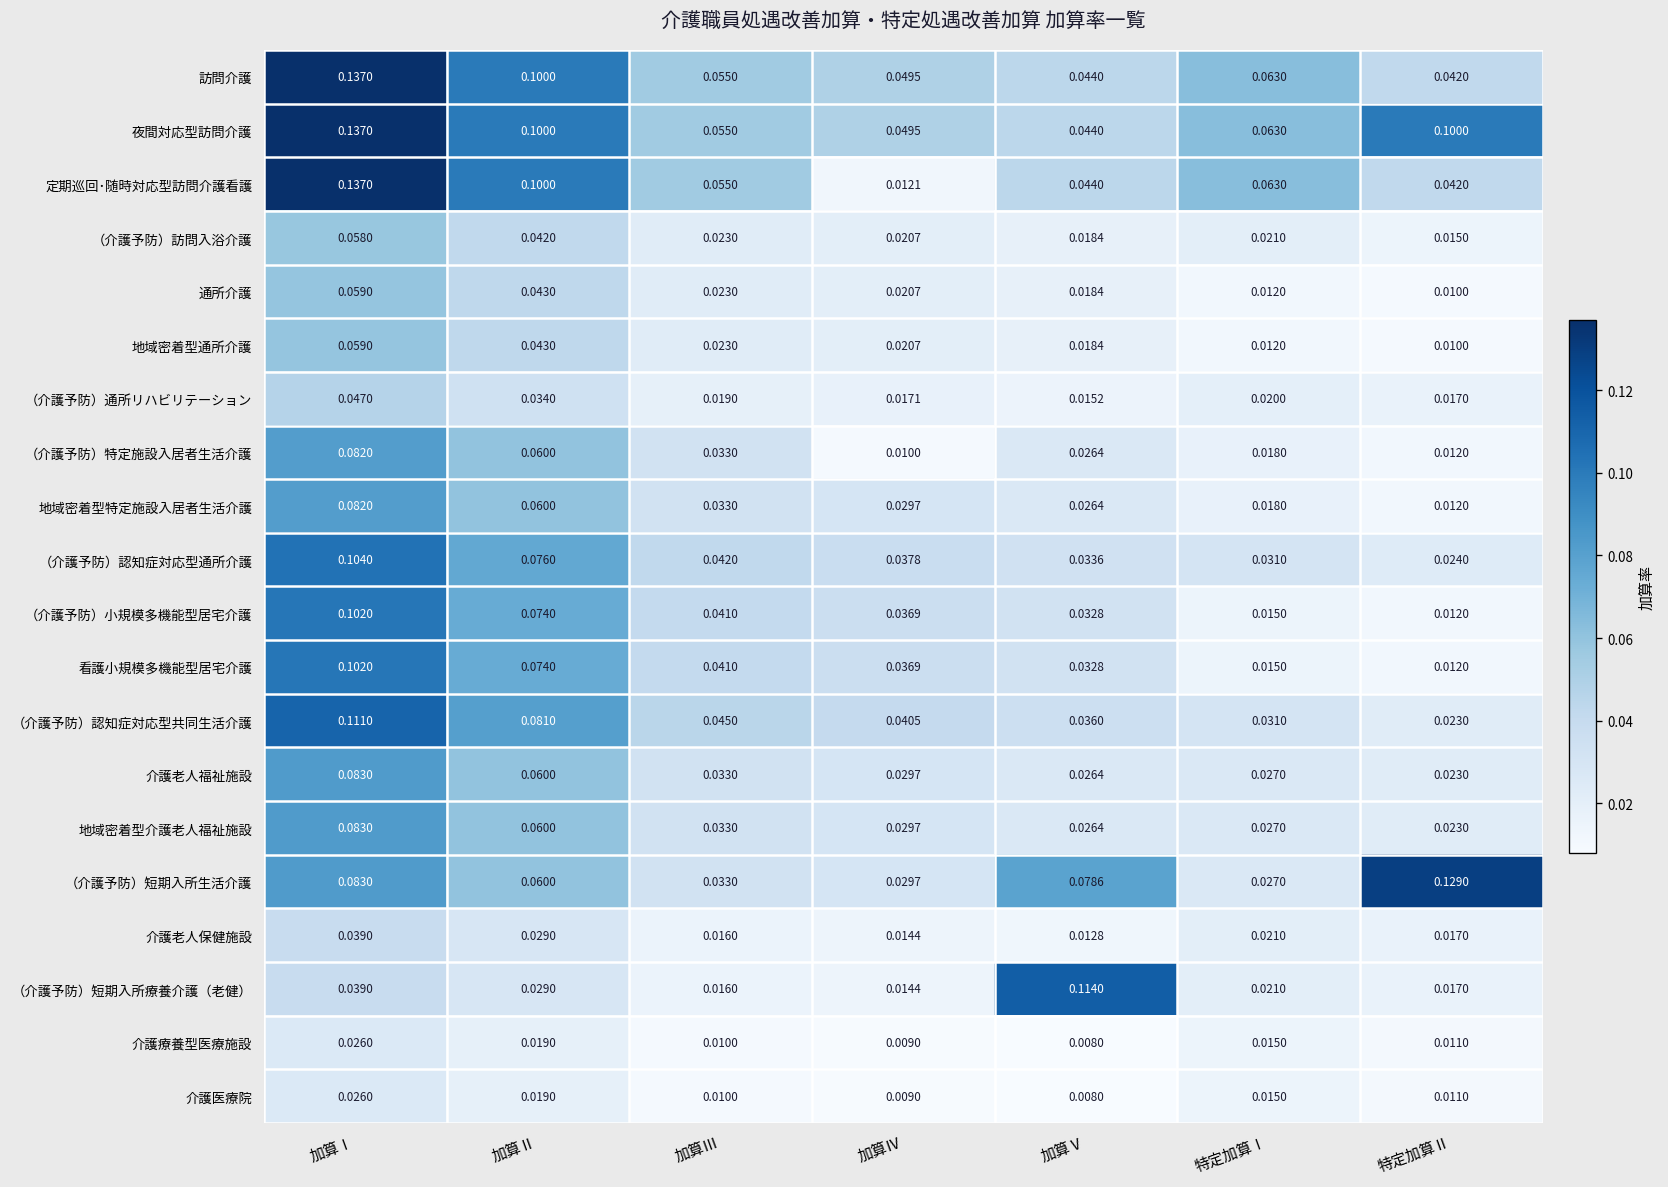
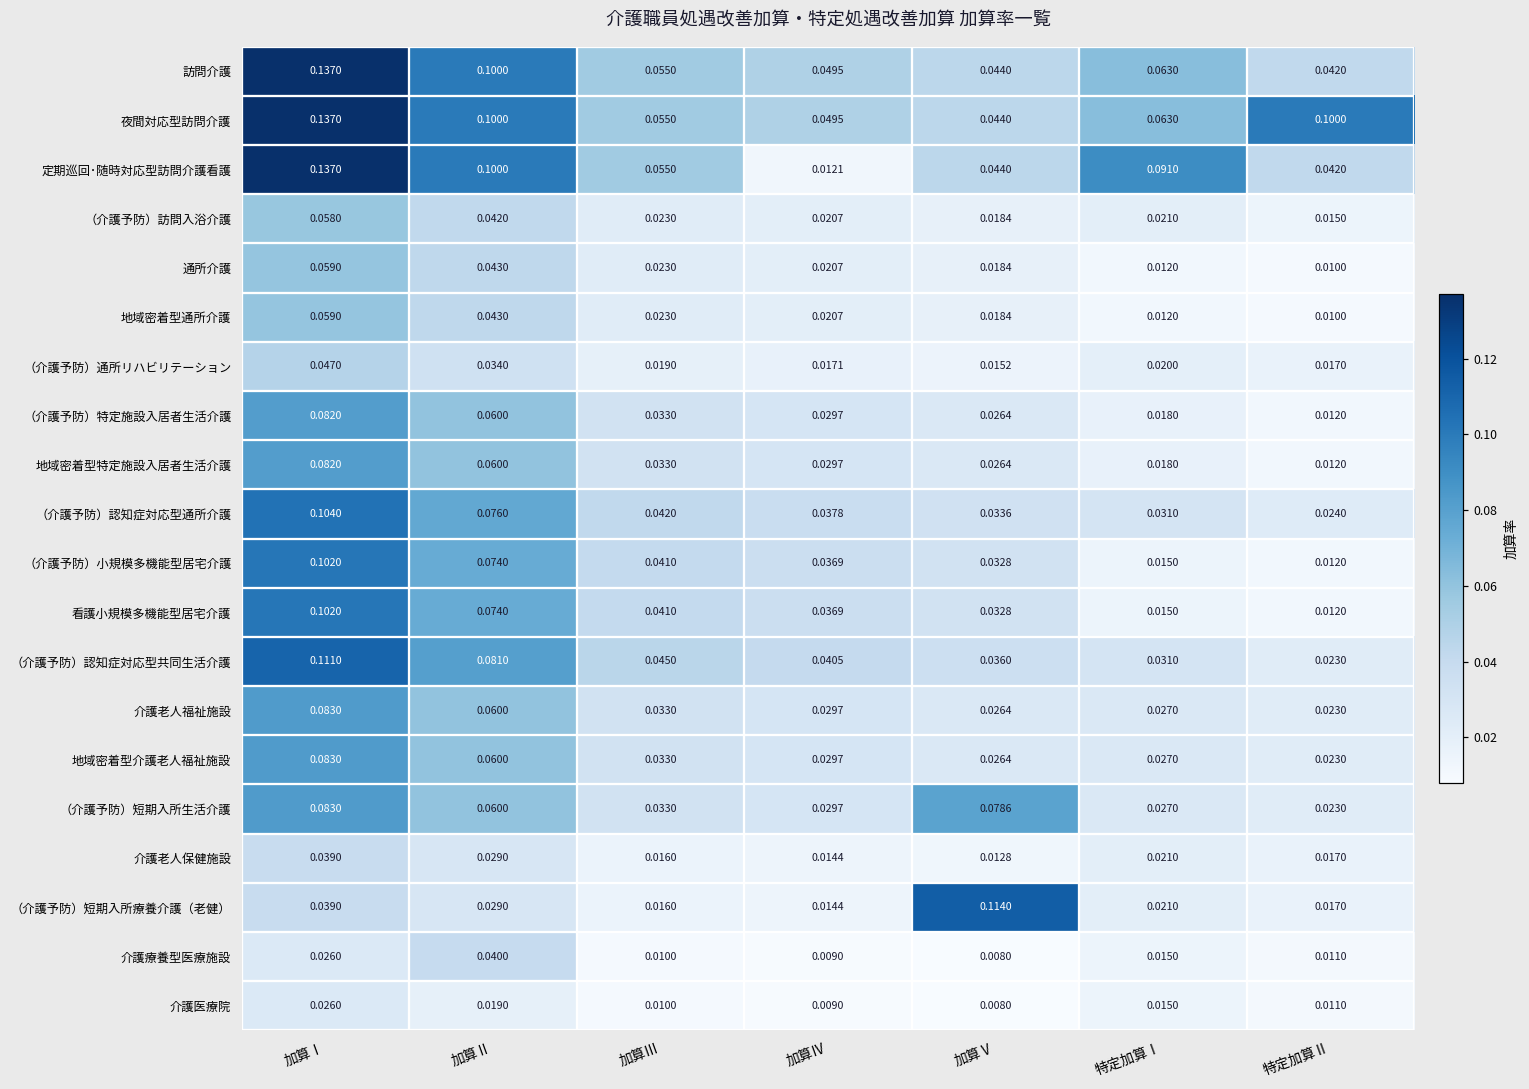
定期巡回･随時対応型訪問介護看護, 特定加算Ⅰ: 0.0630 -> 0.0910
（介護予防）特定施設入居者生活介護, 加算Ⅳ: 0.0100 -> 0.0297
（介護予防）短期入所生活介護, 特定加算Ⅱ: 0.1290 -> 0.0230
介護療養型医療施設, 加算Ⅱ: 0.0190 -> 0.0400
